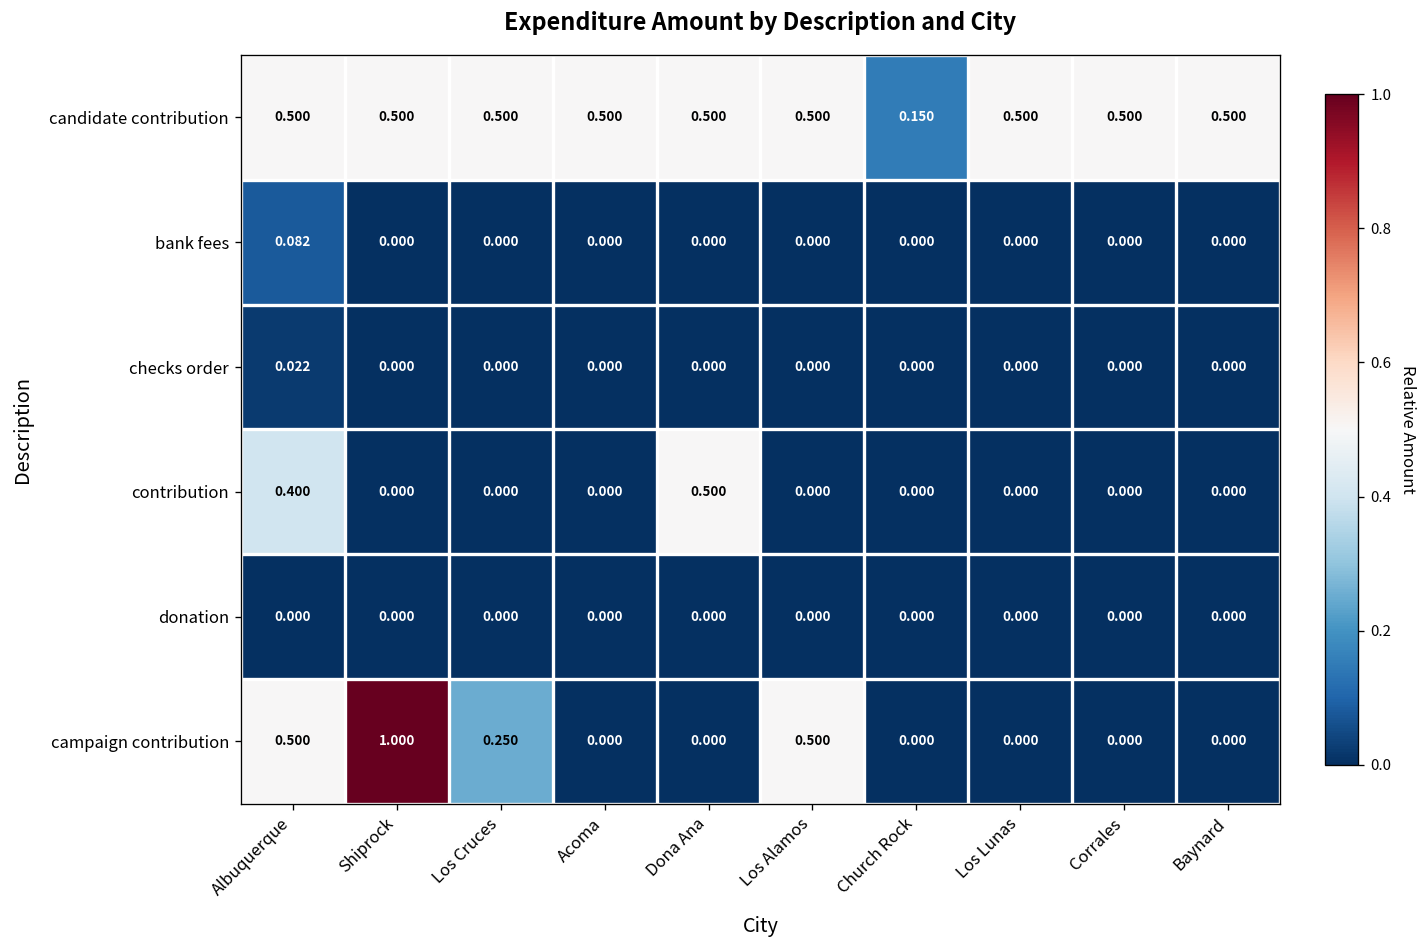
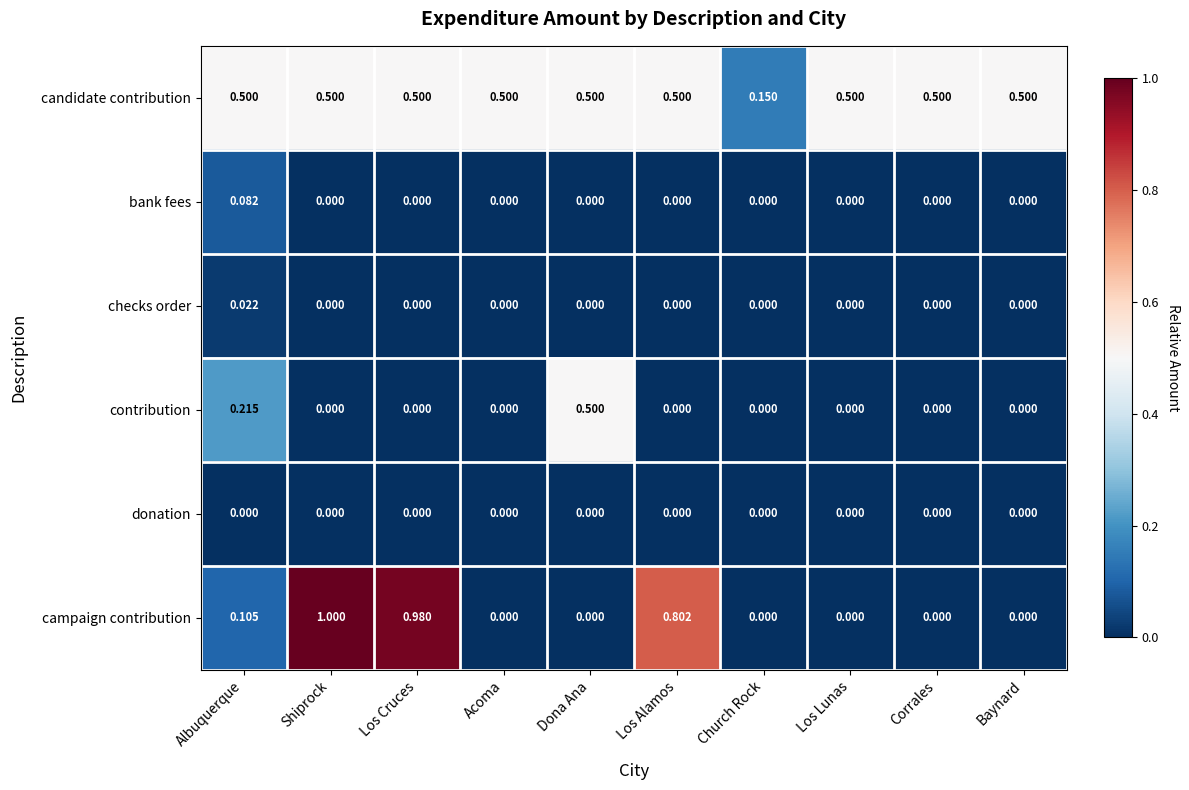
contribution, Albuquerque: 0.400 -> 0.215
campaign contribution, Albuquerque: 0.500 -> 0.105
campaign contribution, Los Cruces: 0.250 -> 0.980
campaign contribution, Los Alamos: 0.500 -> 0.802
